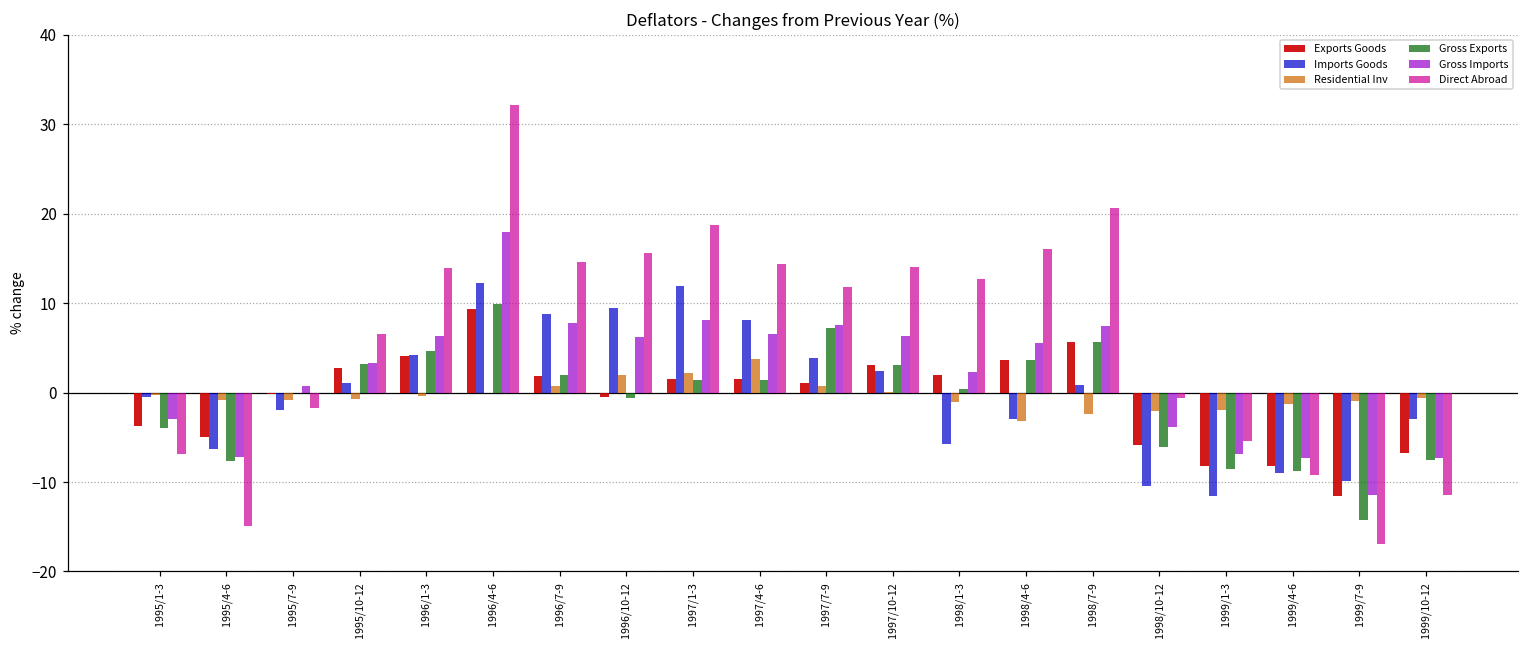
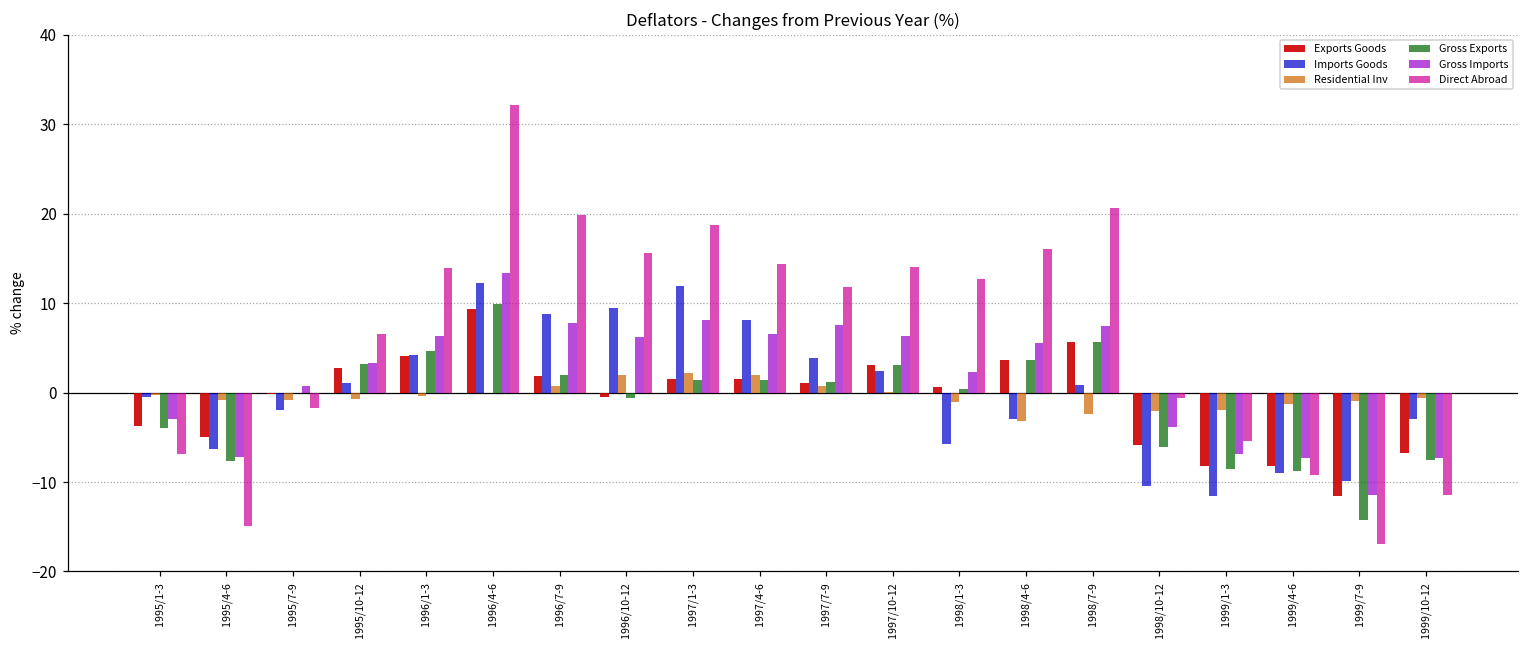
Gross Imports, 1996/4-6: 18 -> 13
Direct Abroad, 1996/7-9: 15 -> 20
Residential Inv, 1997/4-6: 4 -> 2
Gross Exports, 1997/7-9: 7 -> 1
Exports Goods, 1998/1-3: 2 -> 1
